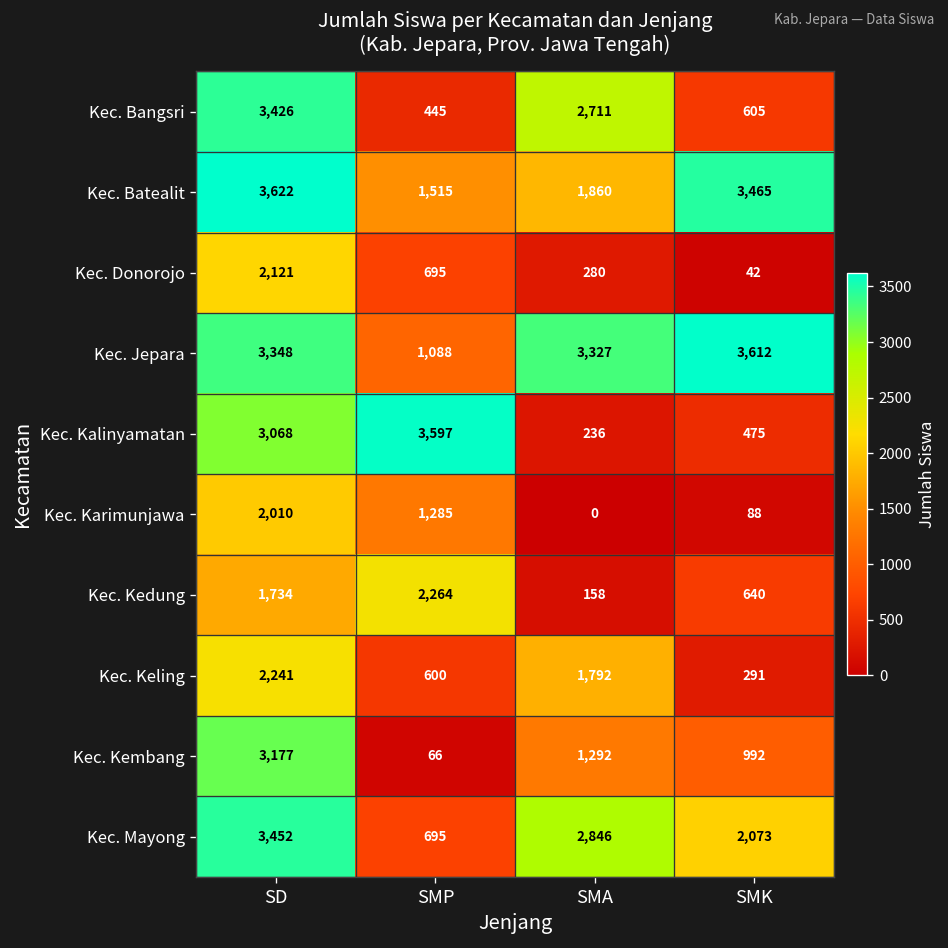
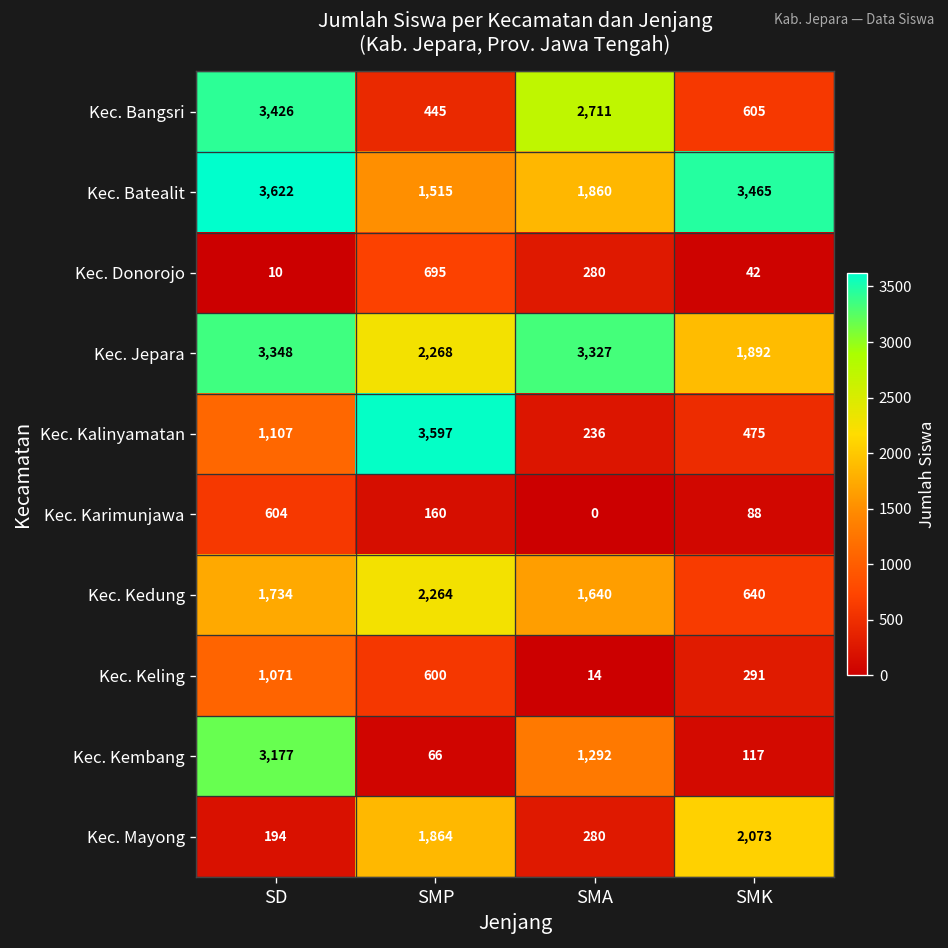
Kec. Donorojo, SD: 2,121 -> 10
Kec. Jepara, SMP: 1,088 -> 2,268
Kec. Jepara, SMK: 3,612 -> 1,892
Kec. Kalinyamatan, SD: 3,068 -> 1,107
Kec. Karimunjawa, SD: 2,010 -> 604
Kec. Karimunjawa, SMP: 1,285 -> 160
Kec. Kedung, SMA: 158 -> 1,640
Kec. Keling, SD: 2,241 -> 1,071
Kec. Keling, SMA: 1,792 -> 14
Kec. Kembang, SMK: 992 -> 117
Kec. Mayong, SD: 3,452 -> 194
Kec. Mayong, SMP: 695 -> 1,864
Kec. Mayong, SMA: 2,846 -> 280
